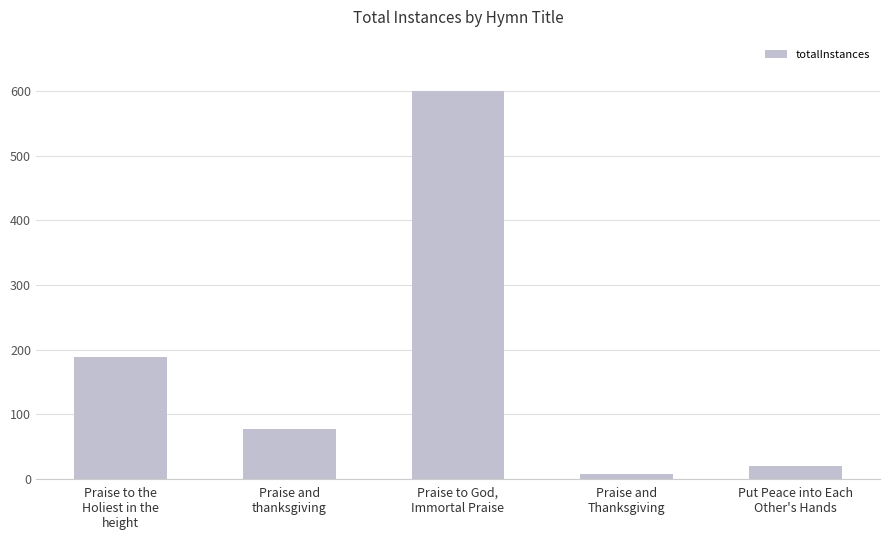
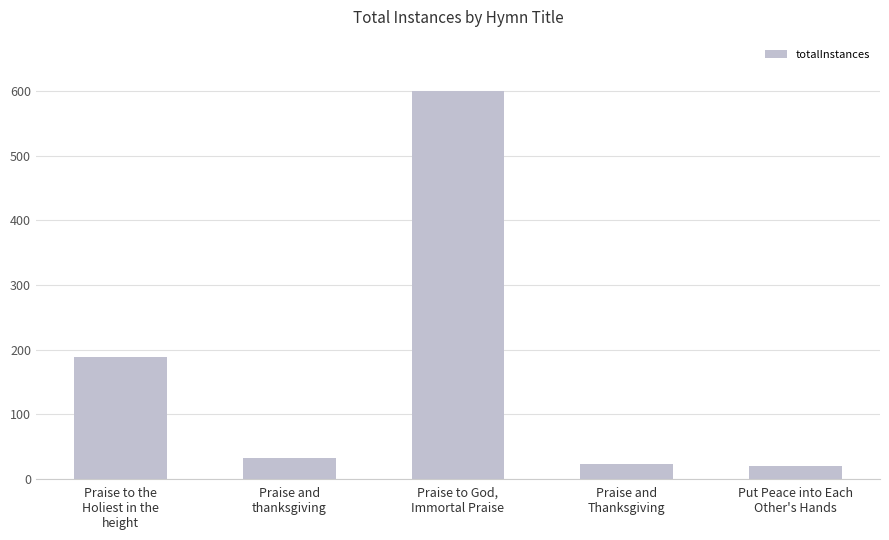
Praise and thanksgiving: 80 -> 30
Praise and Thanksgiving: 10 -> 20
